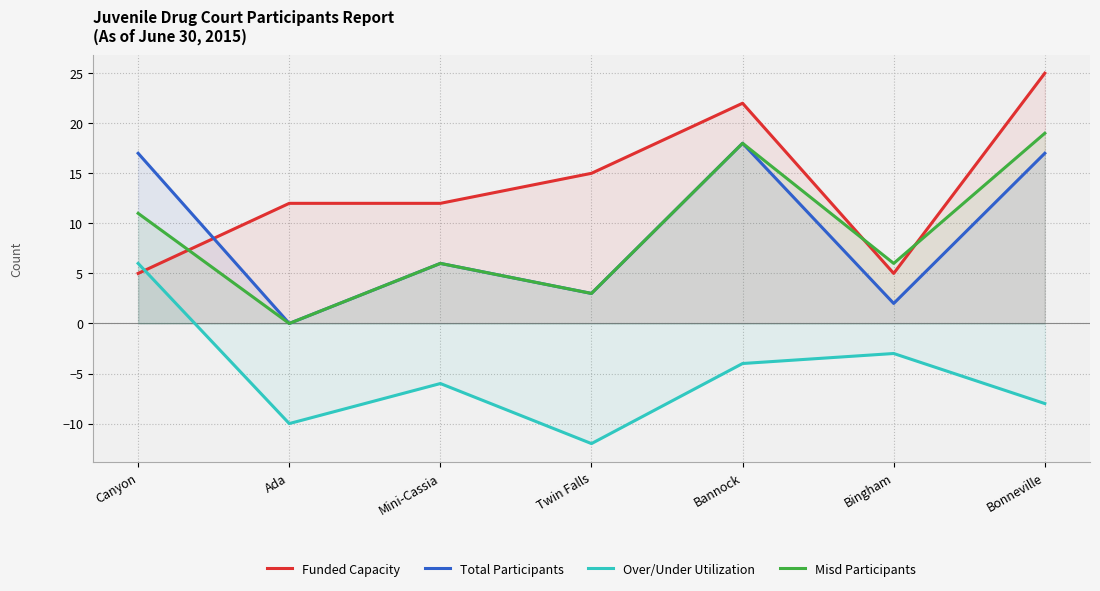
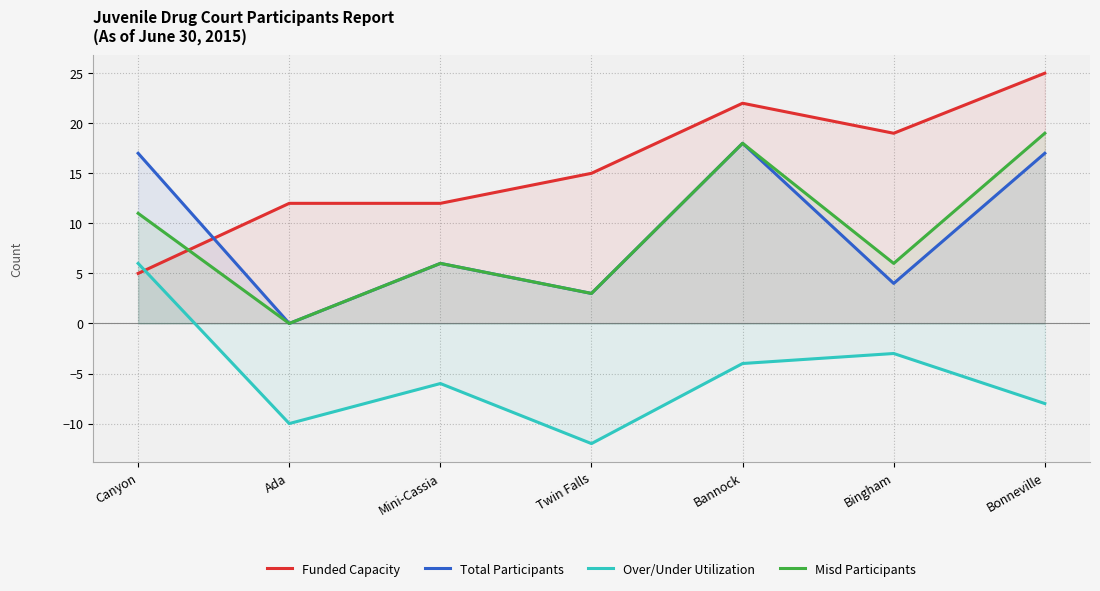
Funded Capacity, Bingham: 5 -> 19
Total Participants, Bingham: 2 -> 4
